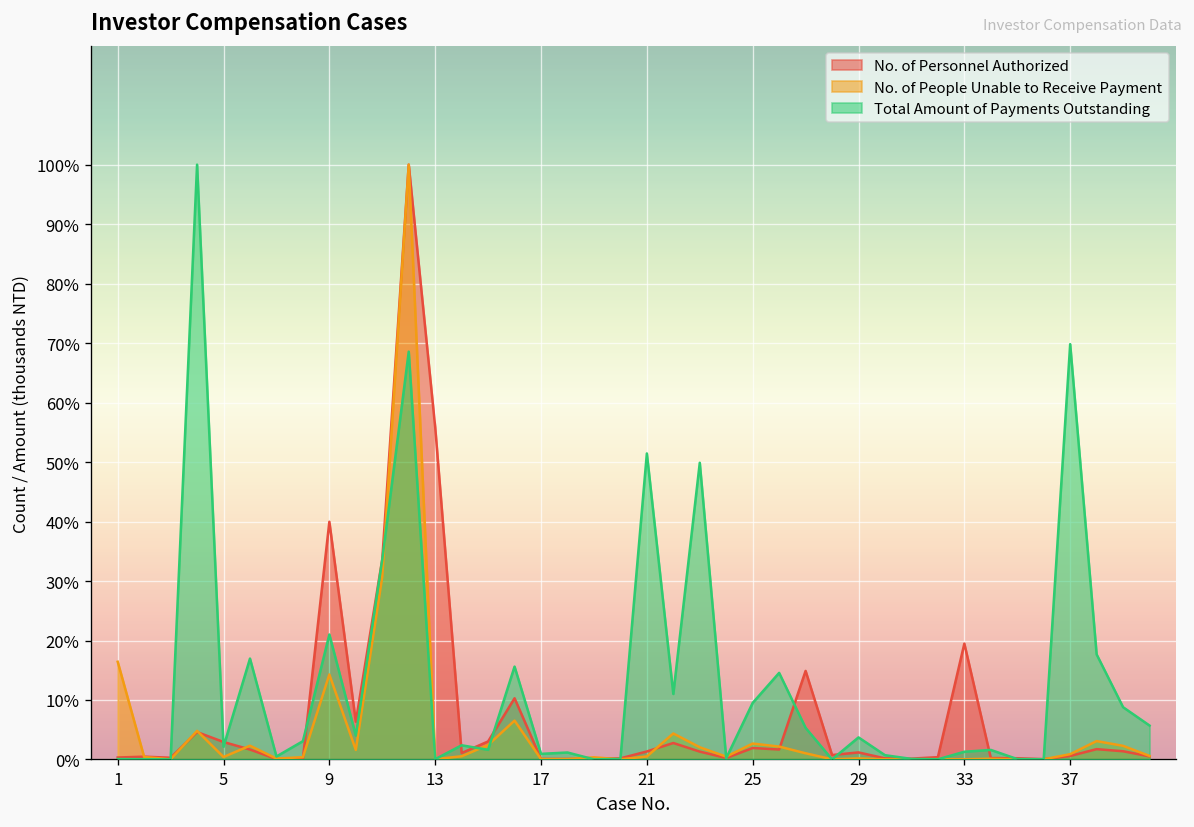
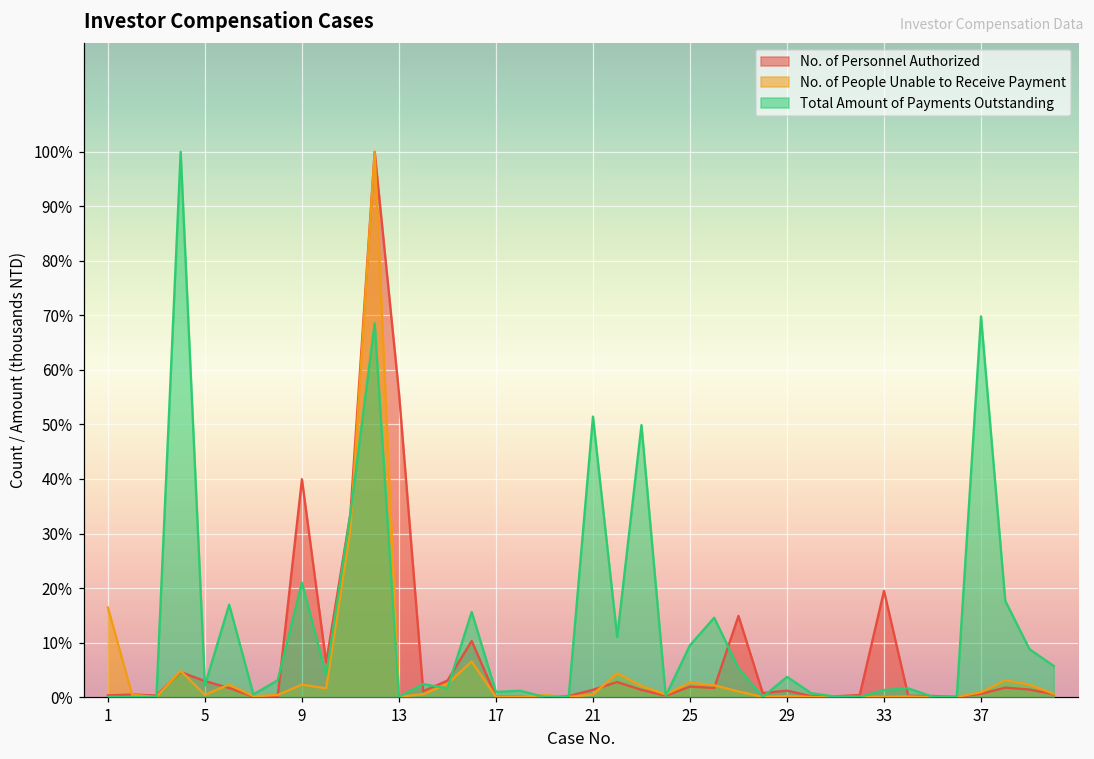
No. of People Unable to Receive Payment, 9: 14% -> 2%
